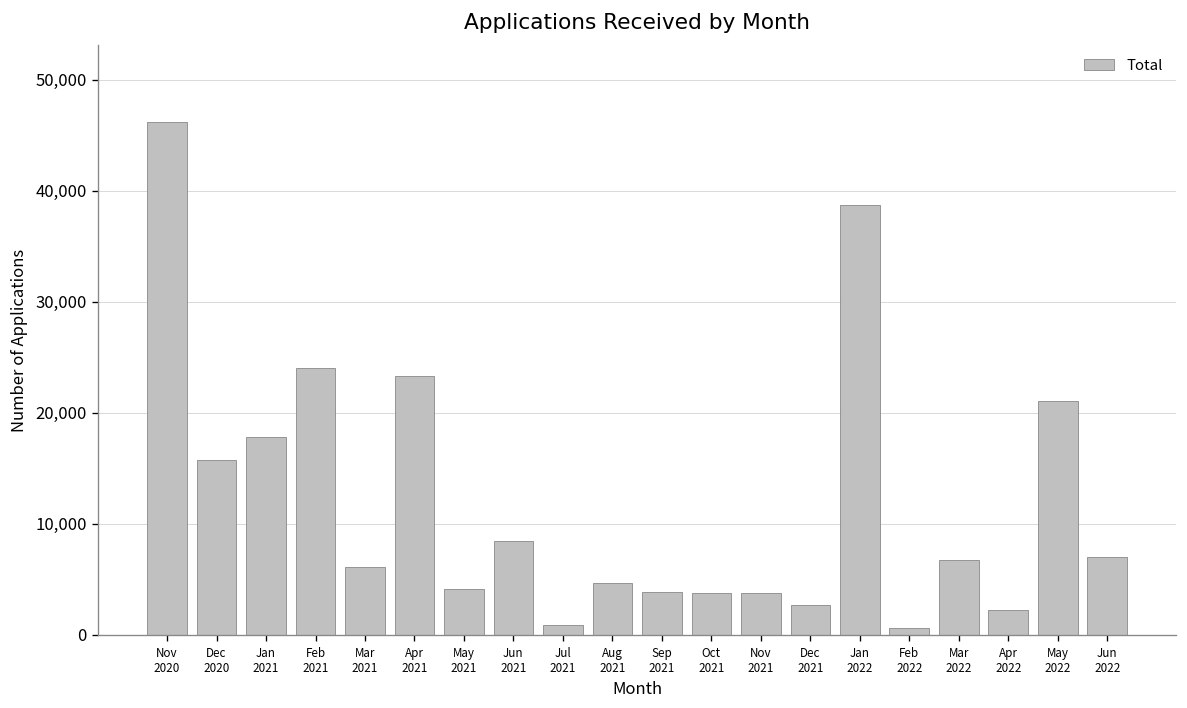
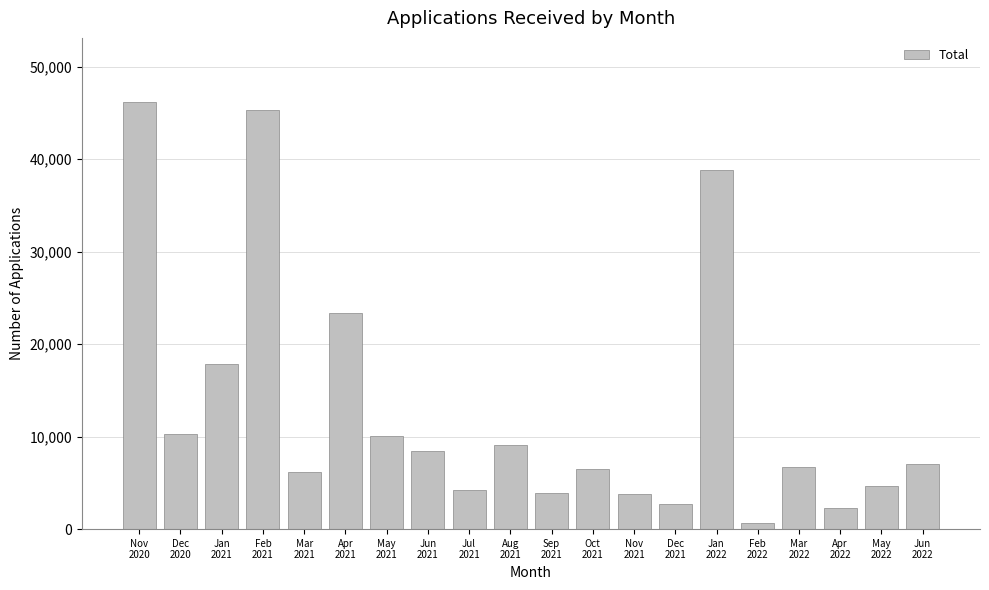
Dec 2020: 16,000 -> 10,000
Feb 2021: 24,000 -> 45,000
May 2021: 4,000 -> 10,000
Jul 2021: 1,000 -> 4,000
Aug 2021: 5,000 -> 9,000
Oct 2021: 4,000 -> 7,000
May 2022: 21,000 -> 5,000
